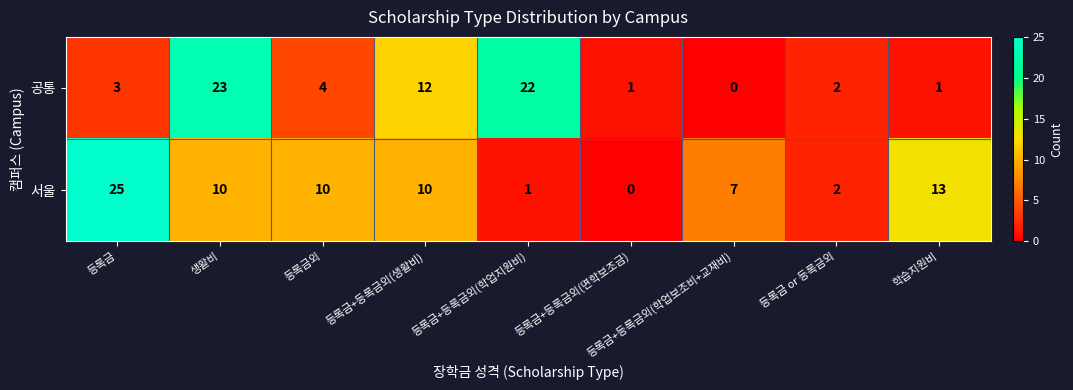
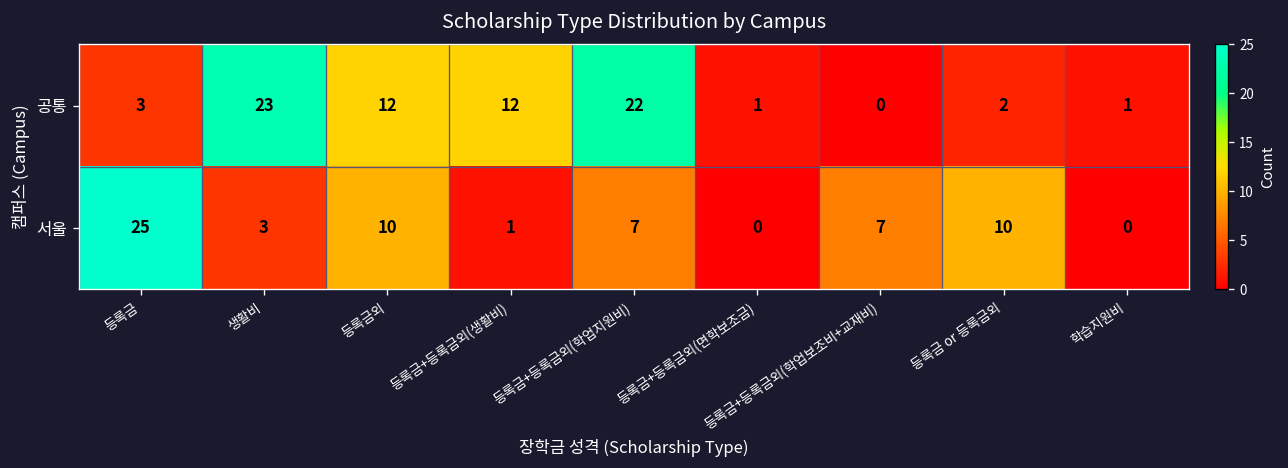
공통, 등록금외: 4 -> 12
서울, 생활비: 10 -> 3
서울, 등록금+등록금외(생활비): 10 -> 1
서울, 등록금+등록금외(학업지원비): 1 -> 7
서울, 등록금 or 등록금외: 2 -> 10
서울, 학습지원비: 13 -> 0
